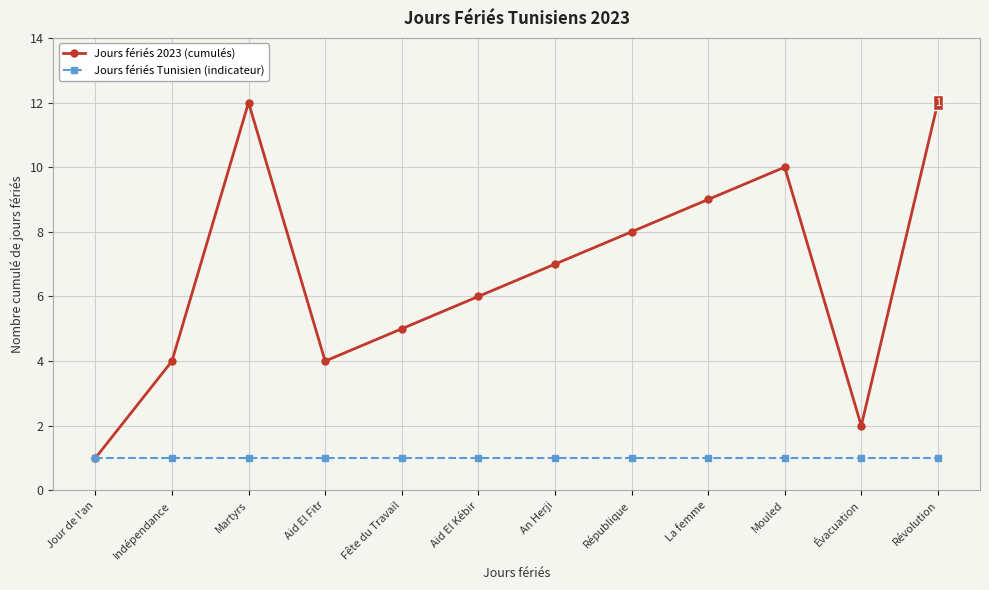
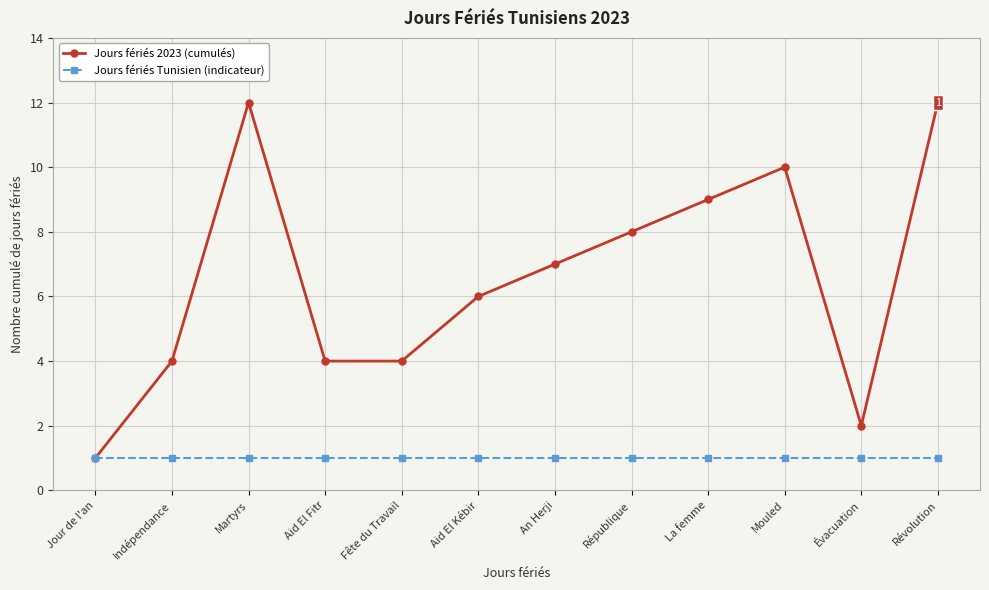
Jours fériés 2023 (cumulés), Fête du Travail: 5 -> 4
